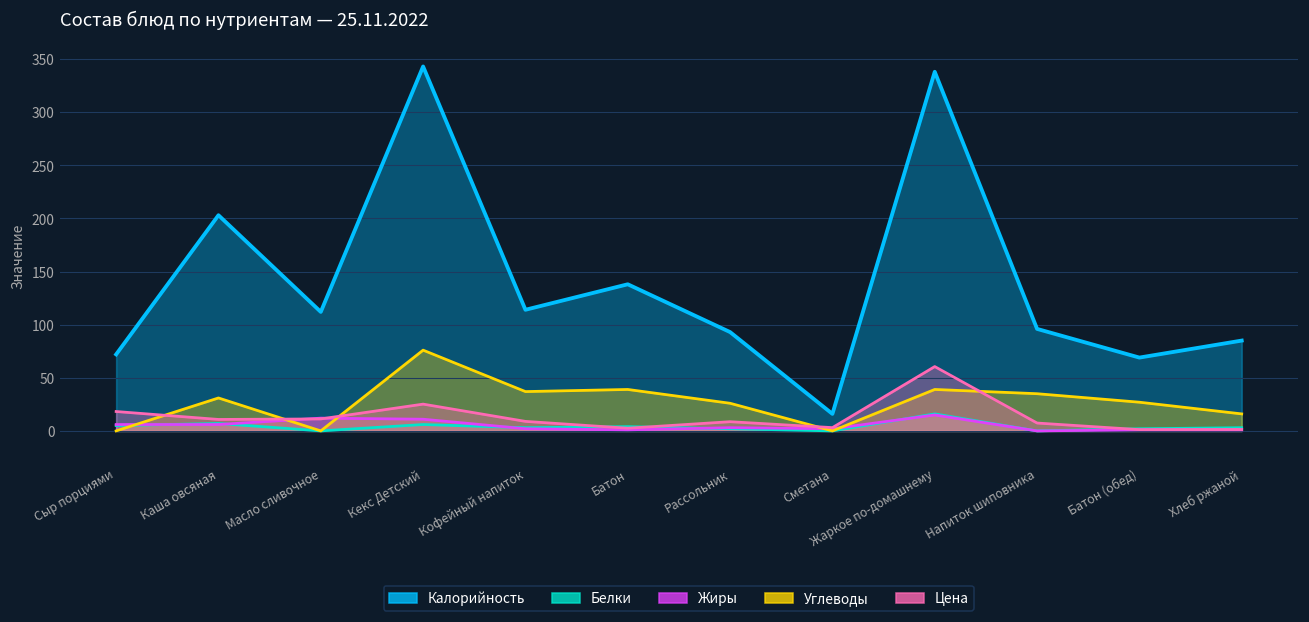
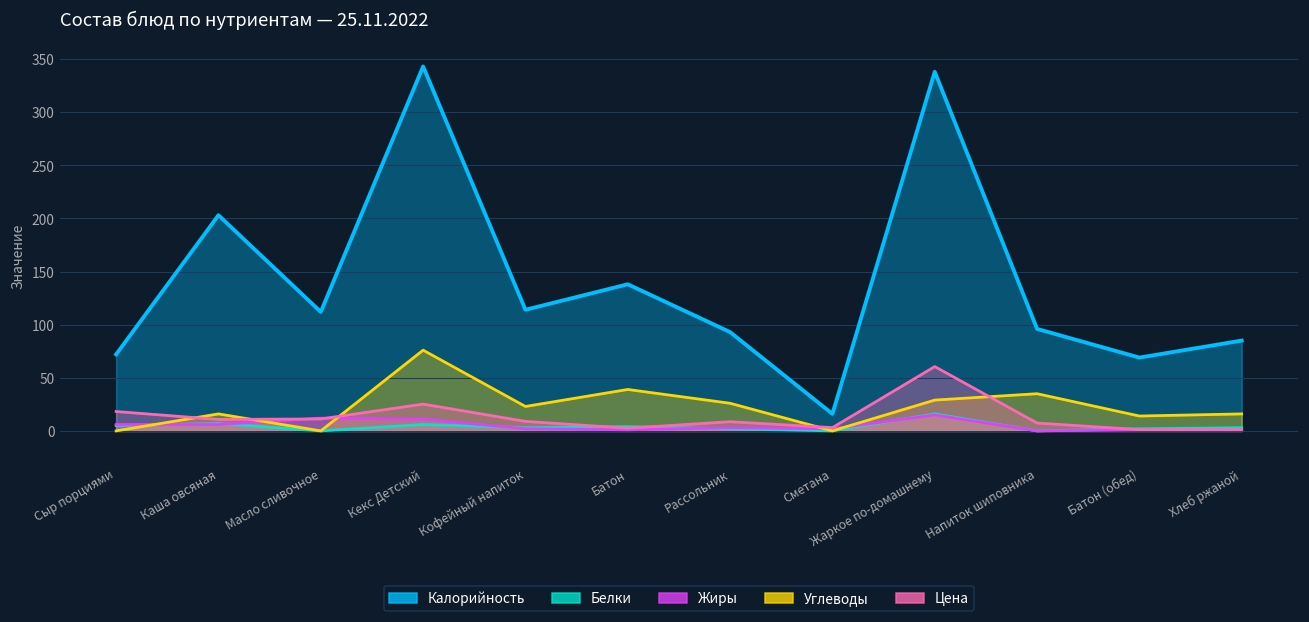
Углеводы, Каша овсяная: 30 -> 20
Углеводы, Кофейный напиток: 40 -> 20
Углеводы, Жаркое по-домашнему: 40 -> 30
Углеводы, Батон (обед): 30 -> 10
